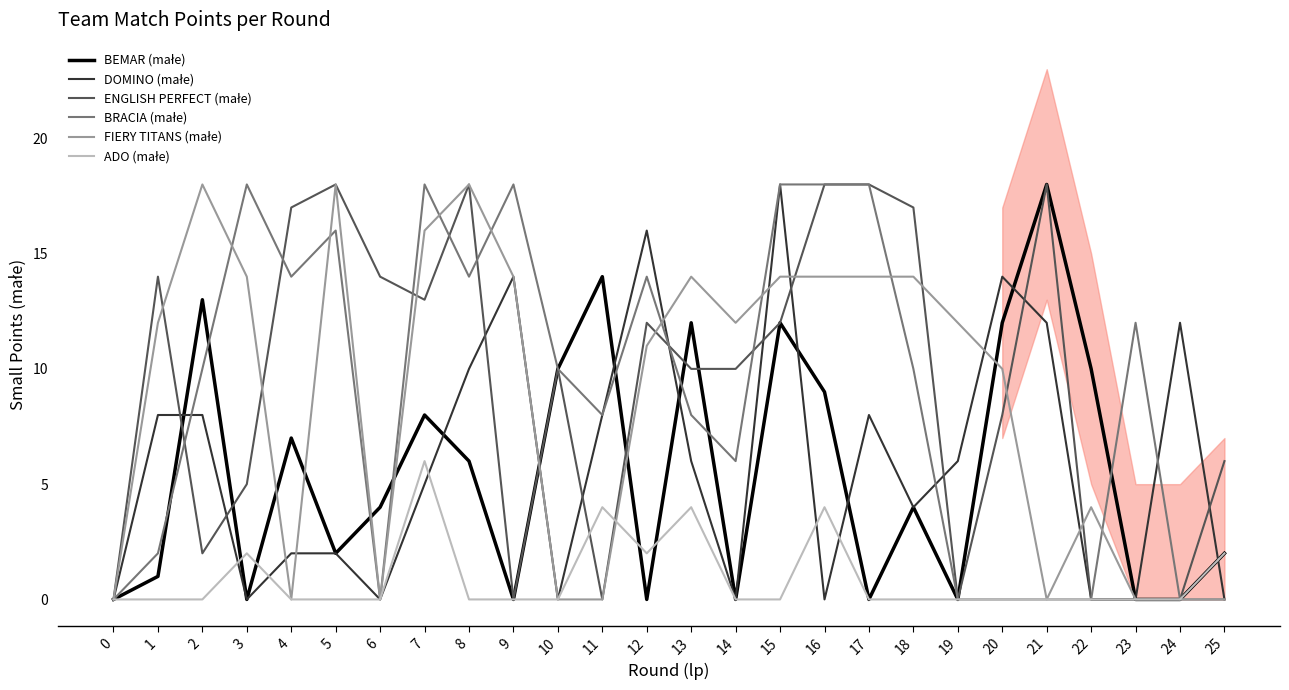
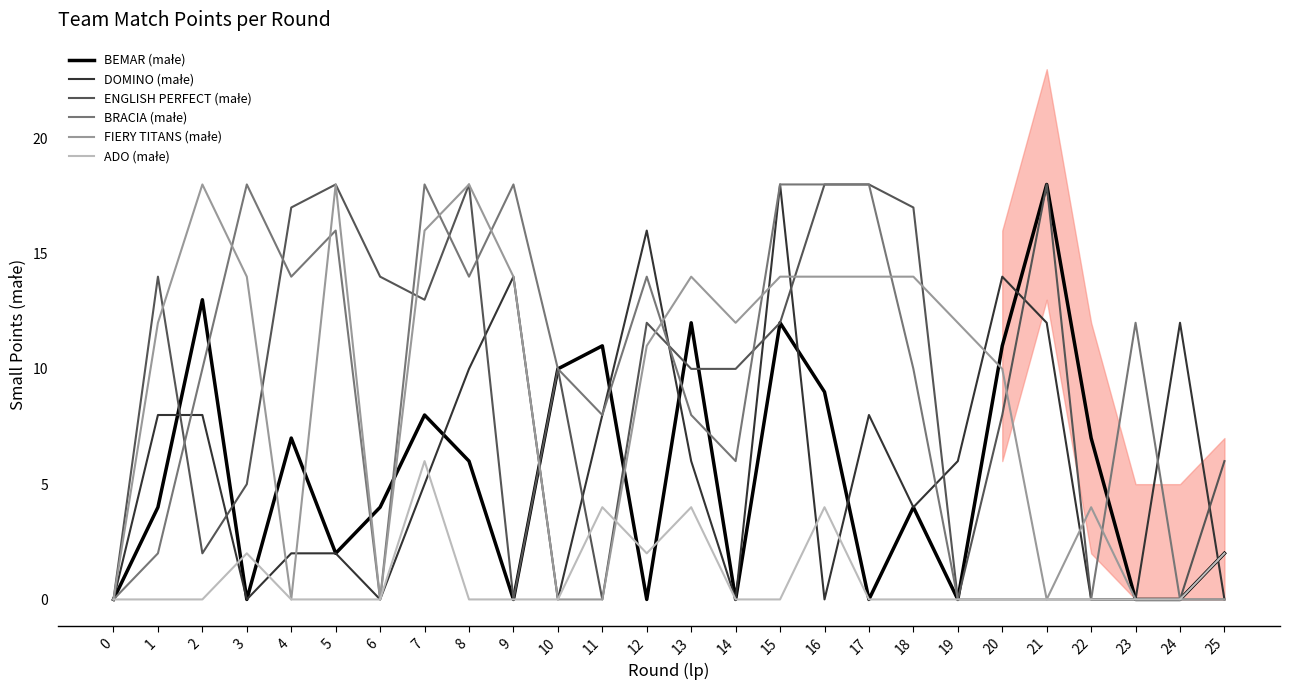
BEMAR (małe), 1: 1 -> 4
BEMAR (małe), 11: 14 -> 11
BEMAR (małe), 20: 12 -> 11
BEMAR (małe), 22: 10 -> 7
